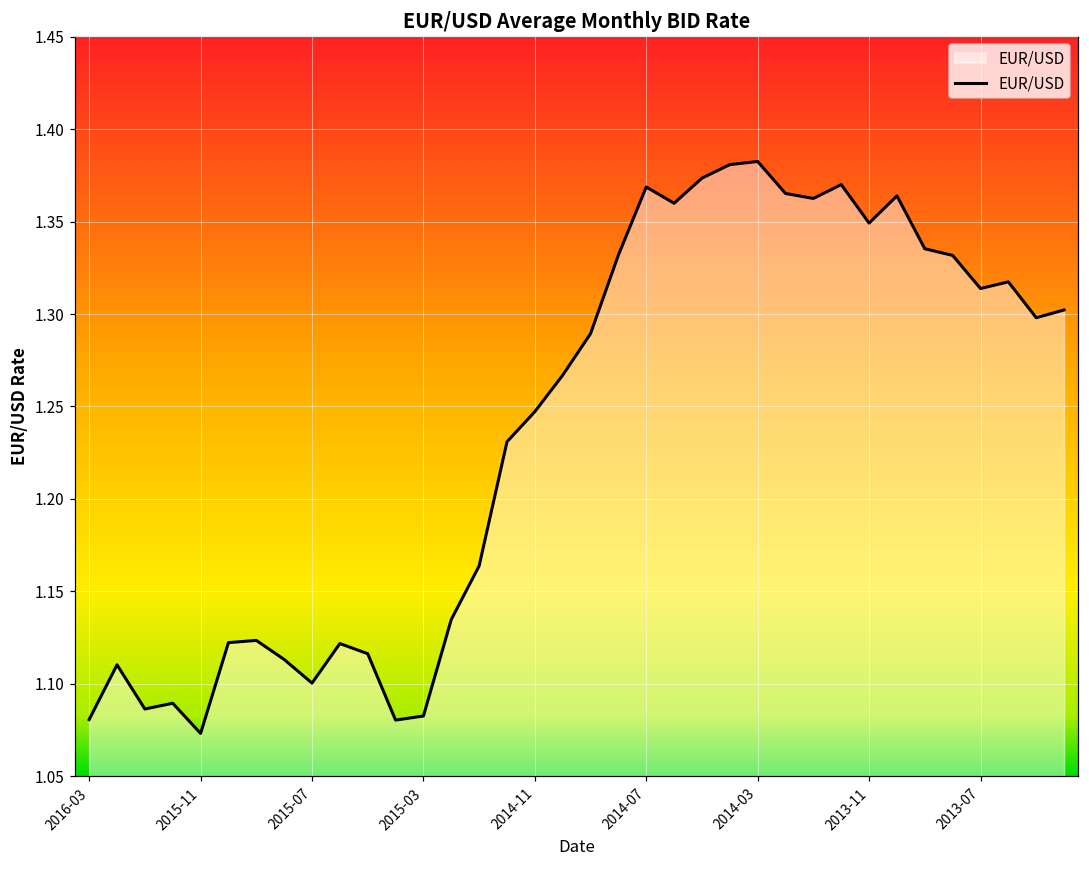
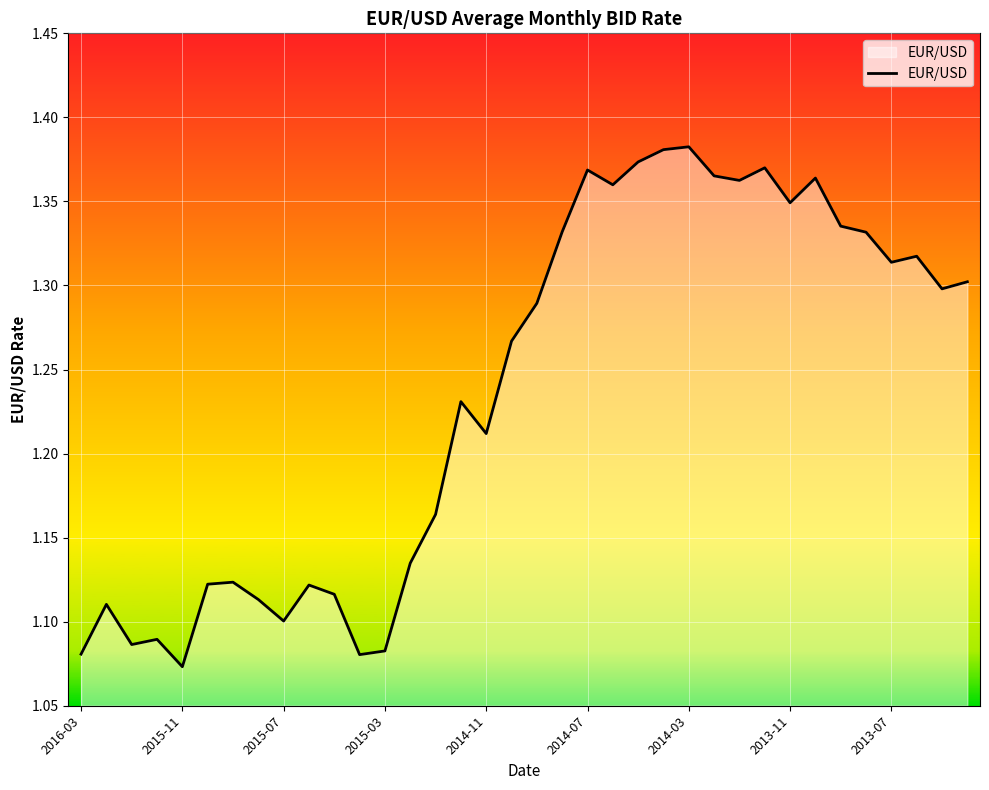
2014-11: 1.247 -> 1.212
